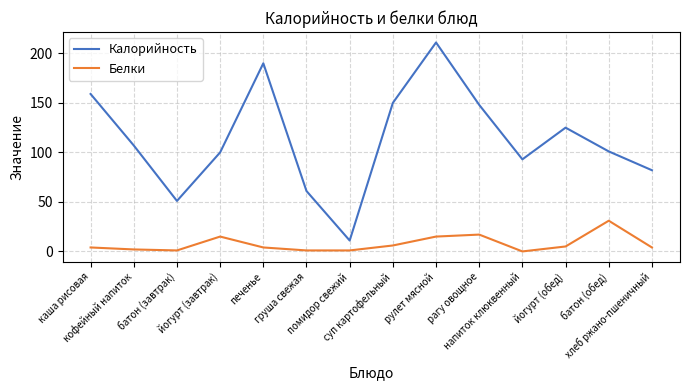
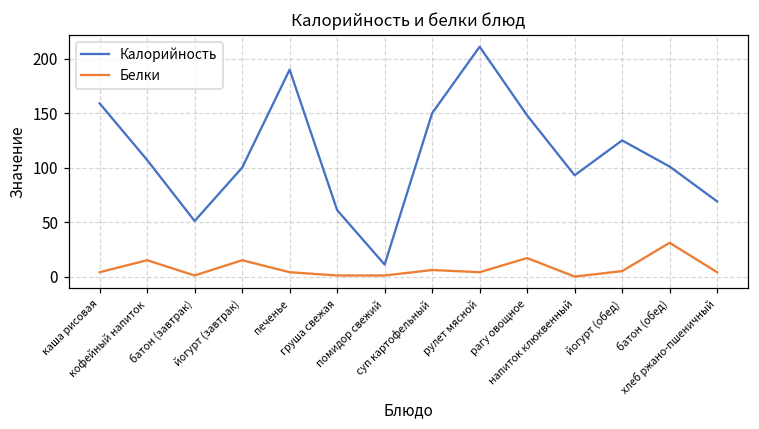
Белки, кофейный напиток: 0 -> 20
Белки, рулет мясной: 20 -> 0
Калорийность, хлеб ржано-пшеничный: 80 -> 70
